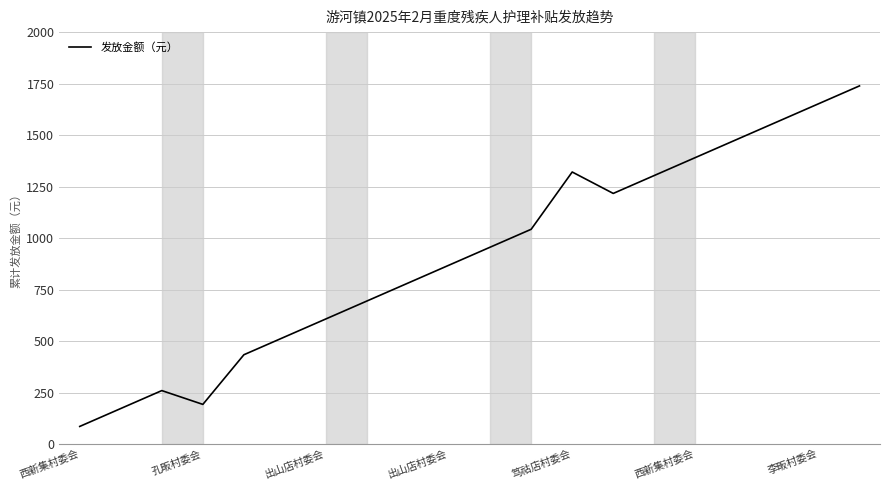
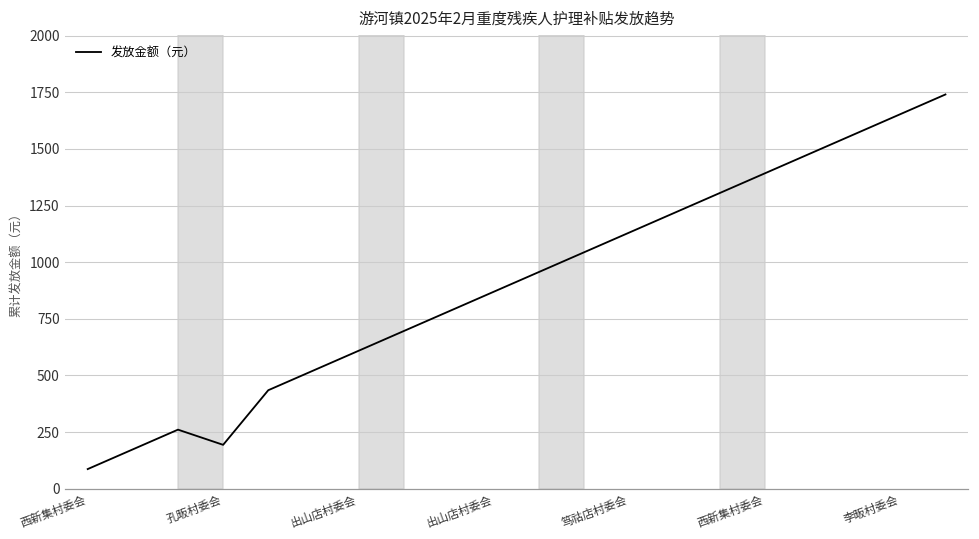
笃祜店村委会: 1320 -> 1130
